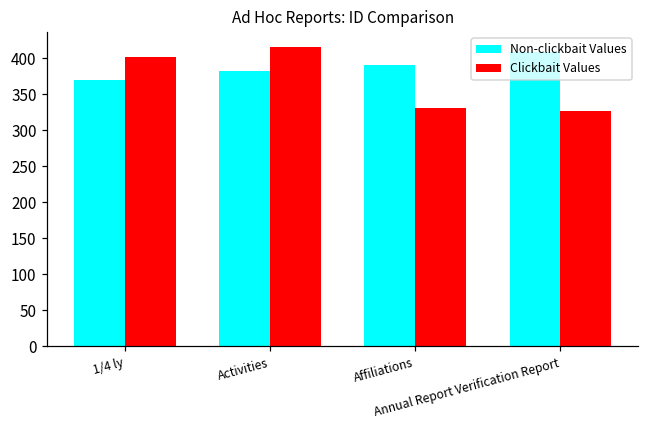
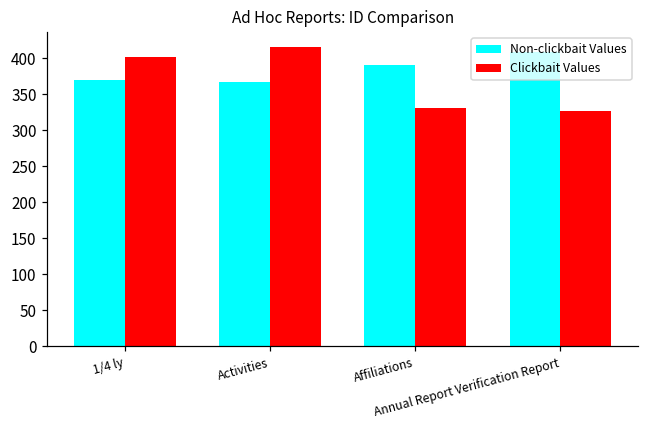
Non-clickbait Values, Activities: 380 -> 370
